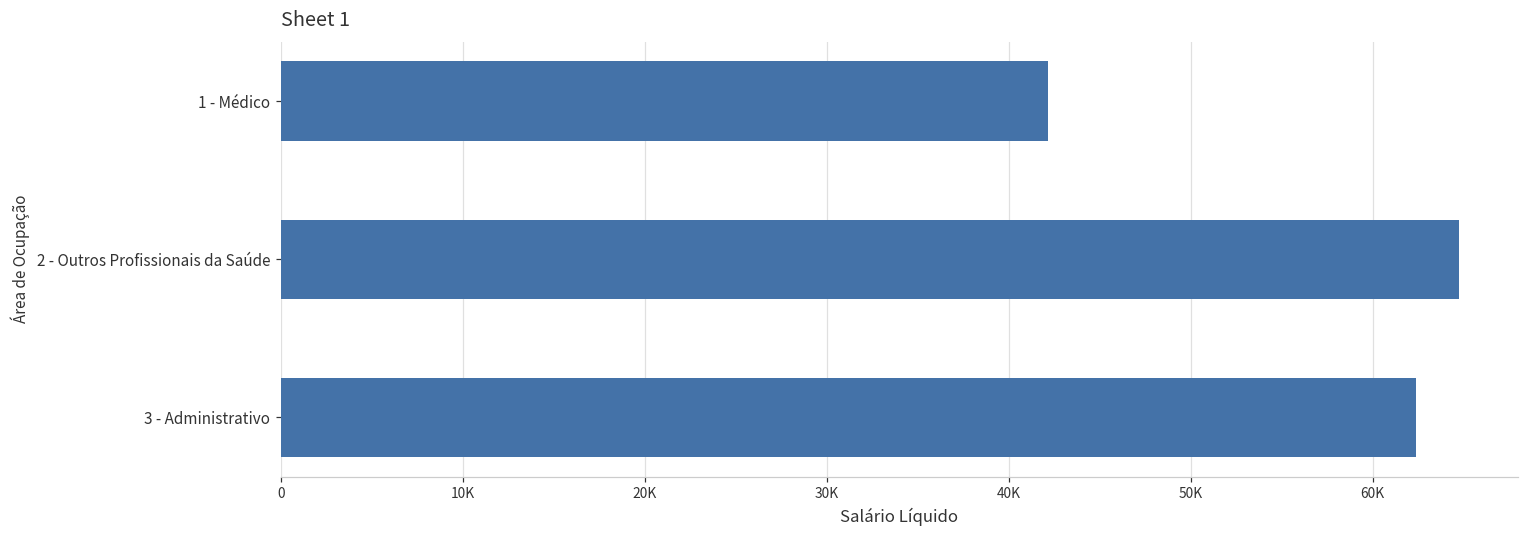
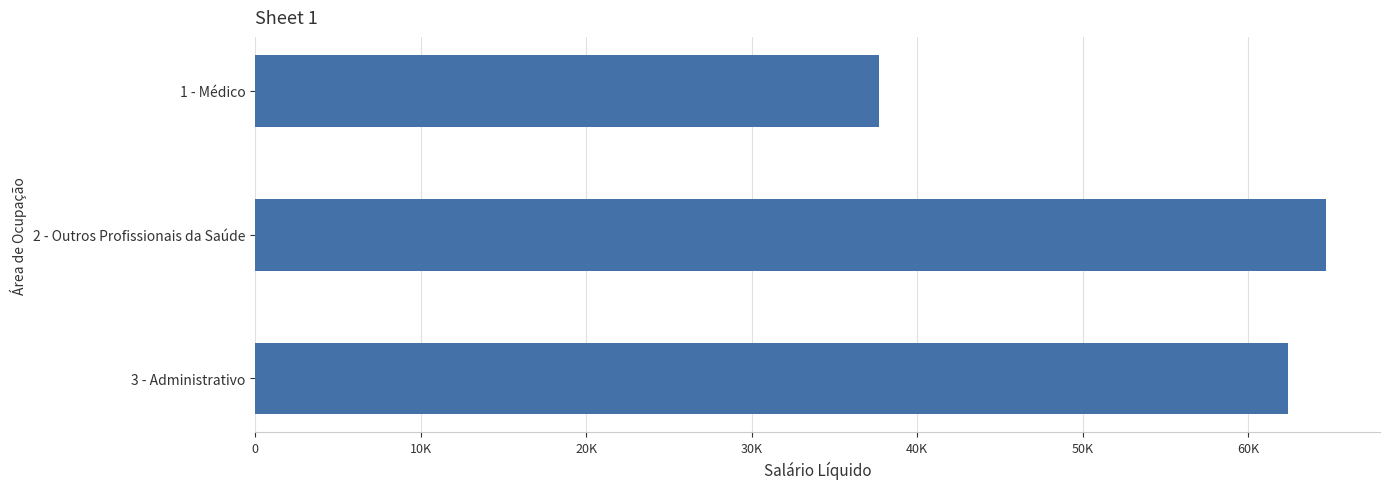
1 - Médico: 42200 -> 37700
